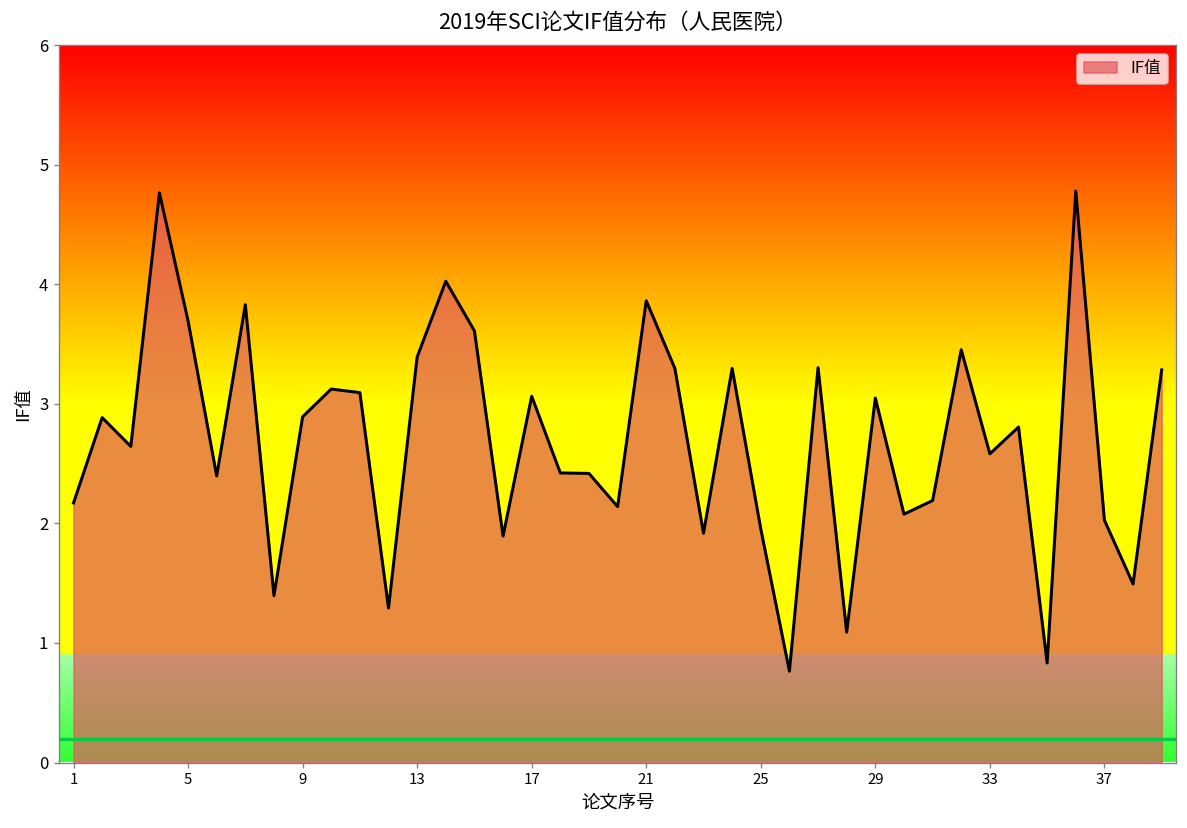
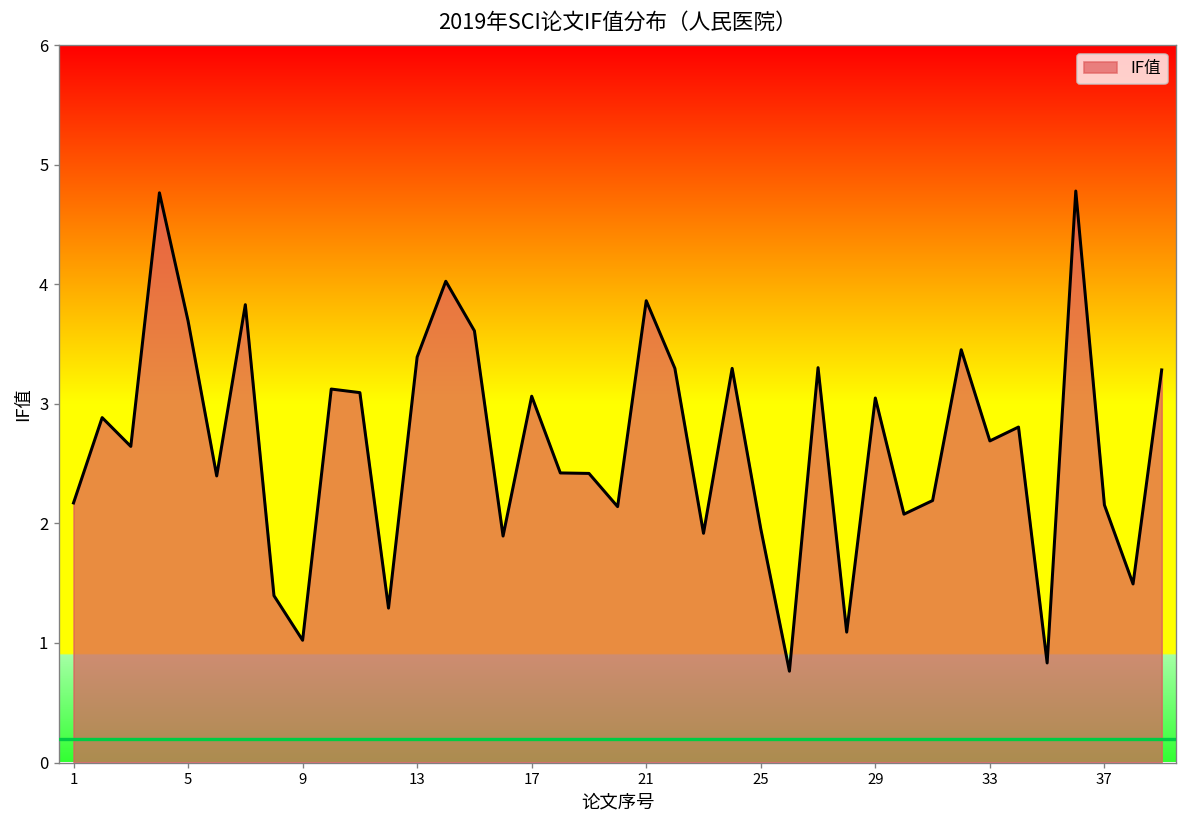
9: 2.9 -> 1.0
33: 2.6 -> 2.7
37: 2.0 -> 2.2
